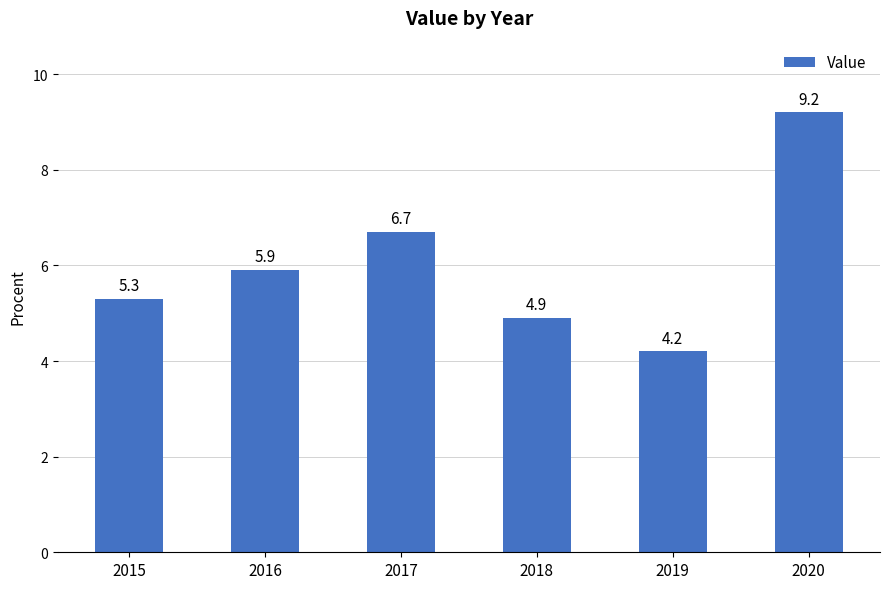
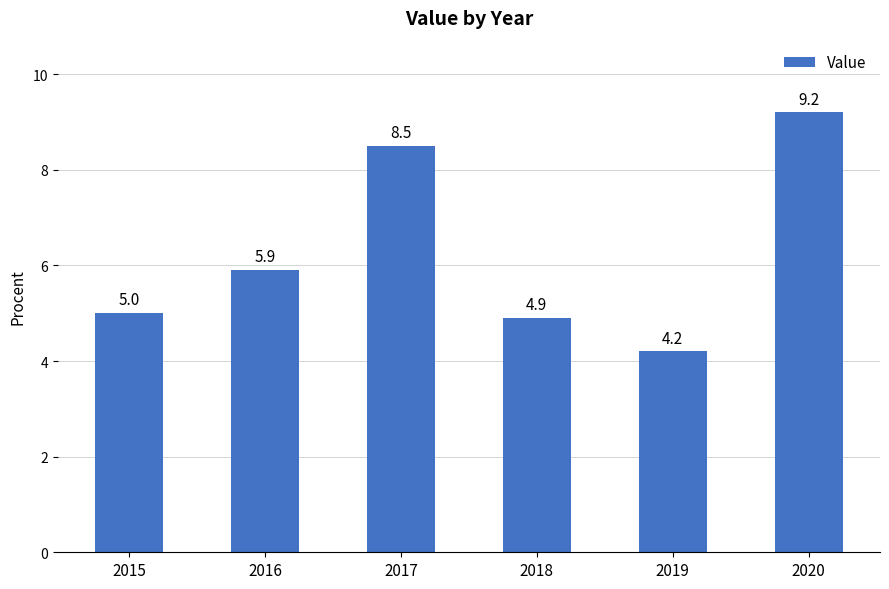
2015: 5.3 -> 5.0
2017: 6.7 -> 8.5
